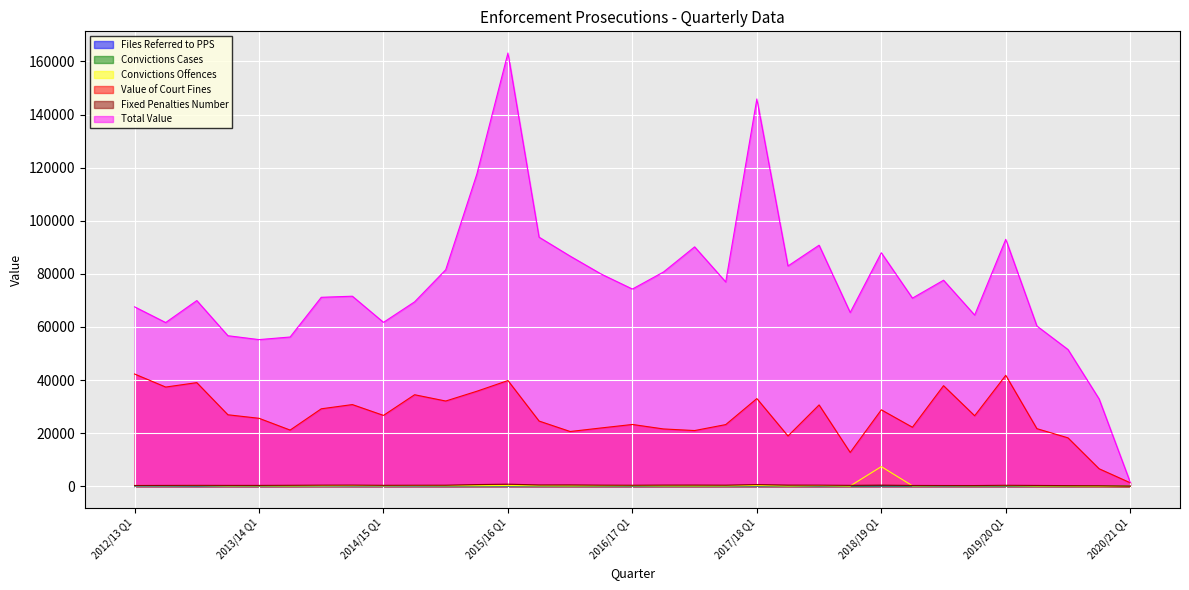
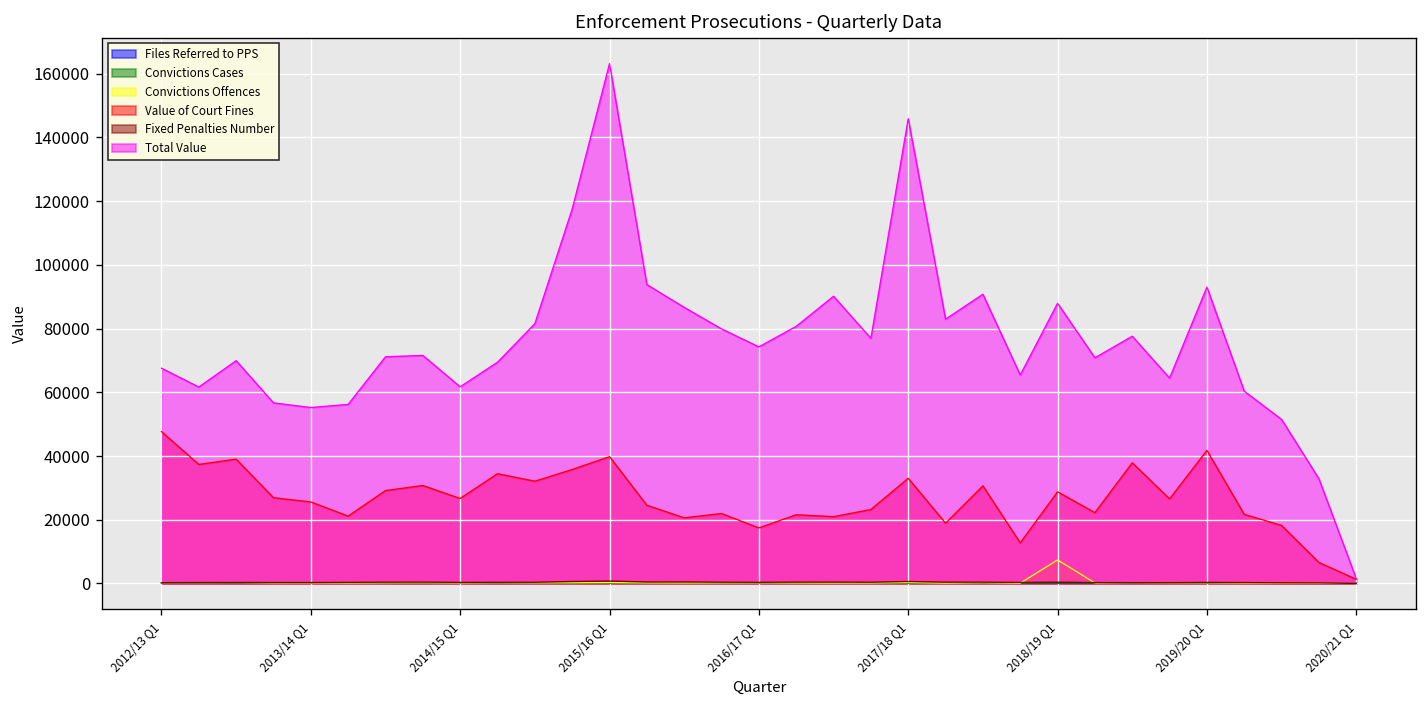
Value of Court Fines, 2012/13 Q1: 42000 -> 48000
Value of Court Fines, 2016/17 Q1: 23000 -> 17000
